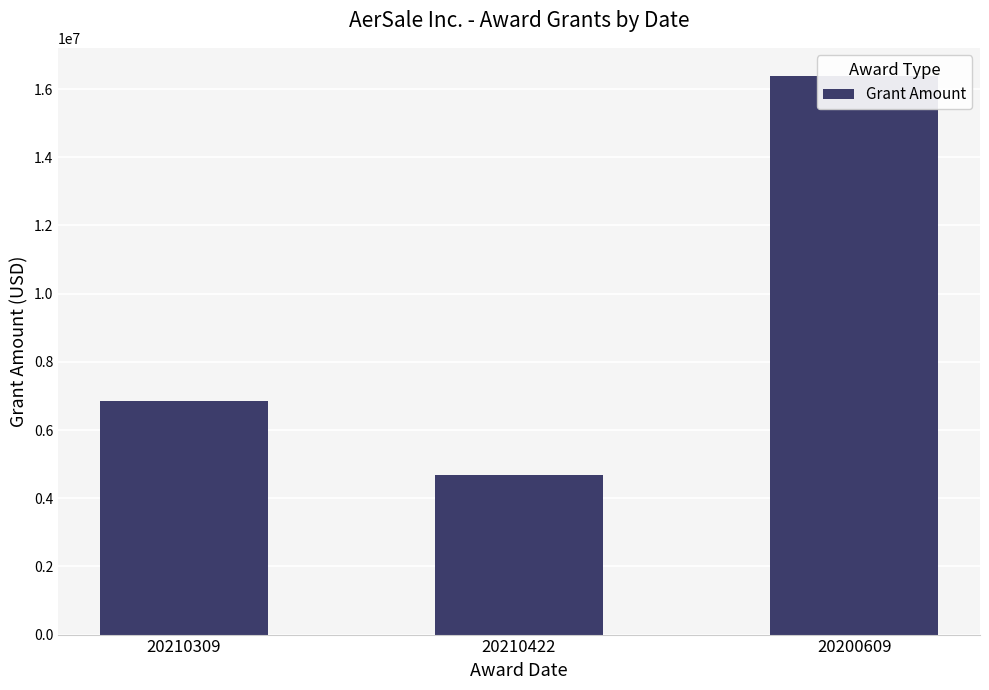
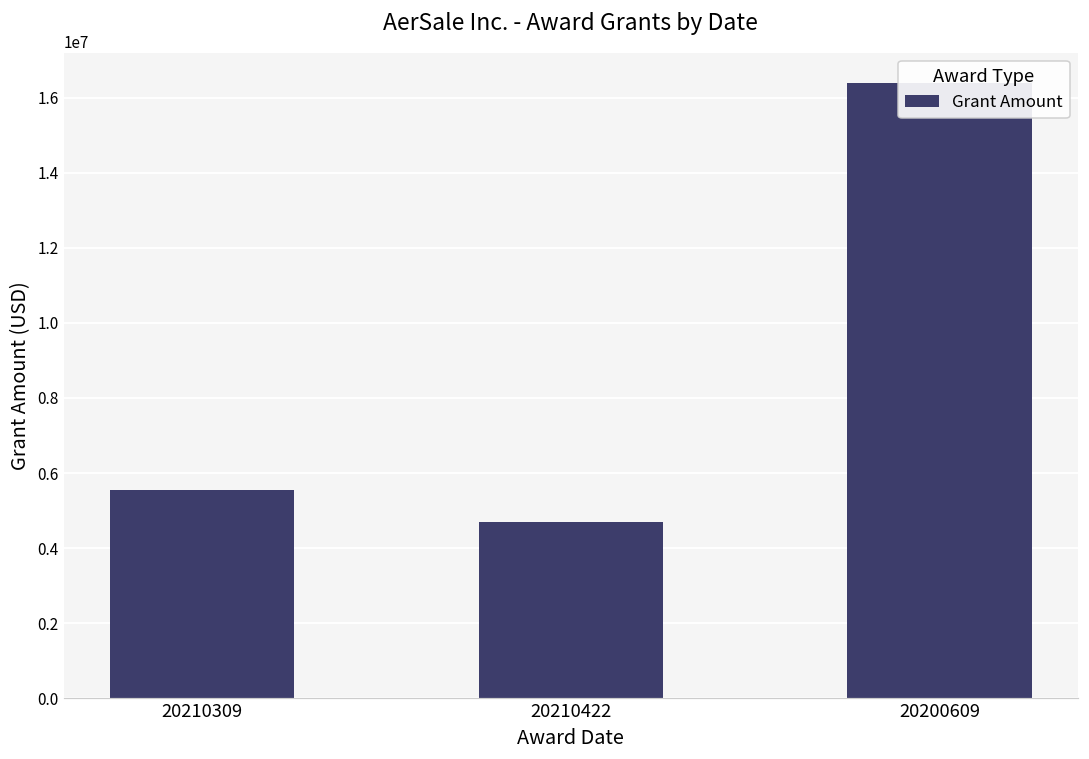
20210309: 6800000 -> 5500000
